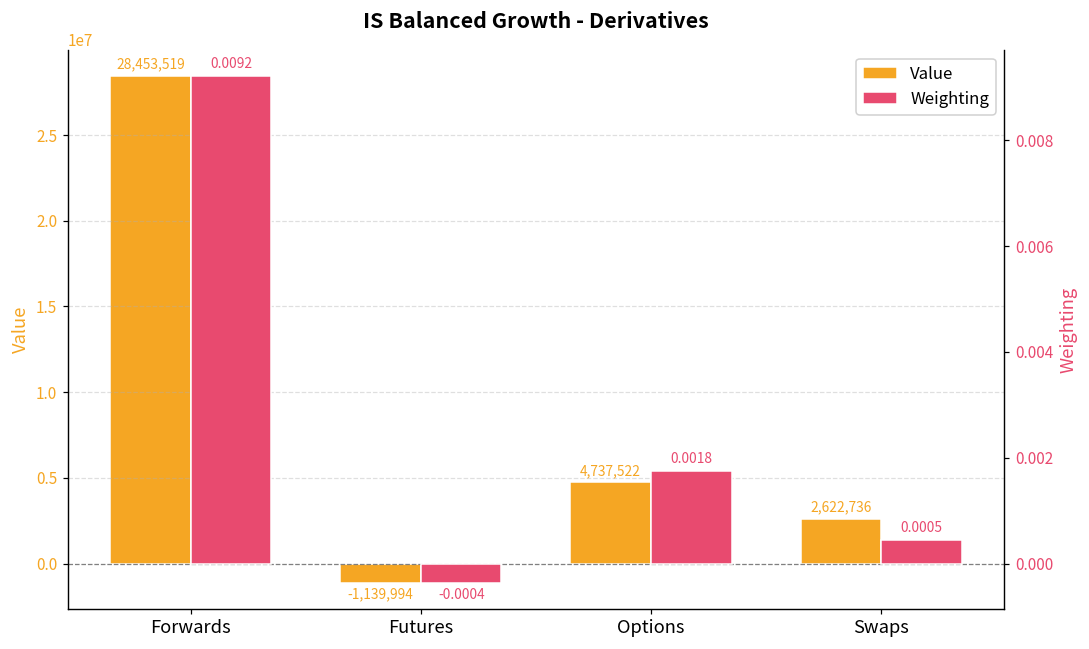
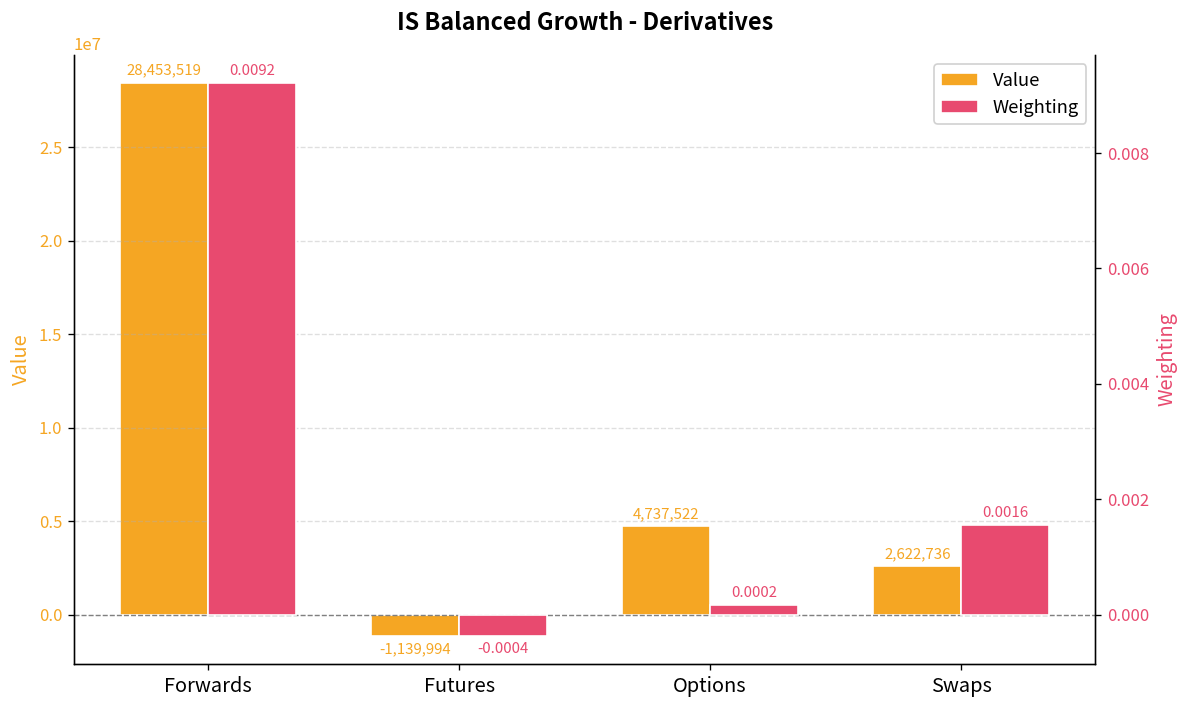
Weighting, Options: 0.0018 -> 0.0002
Weighting, Swaps: 0.0005 -> 0.0016
